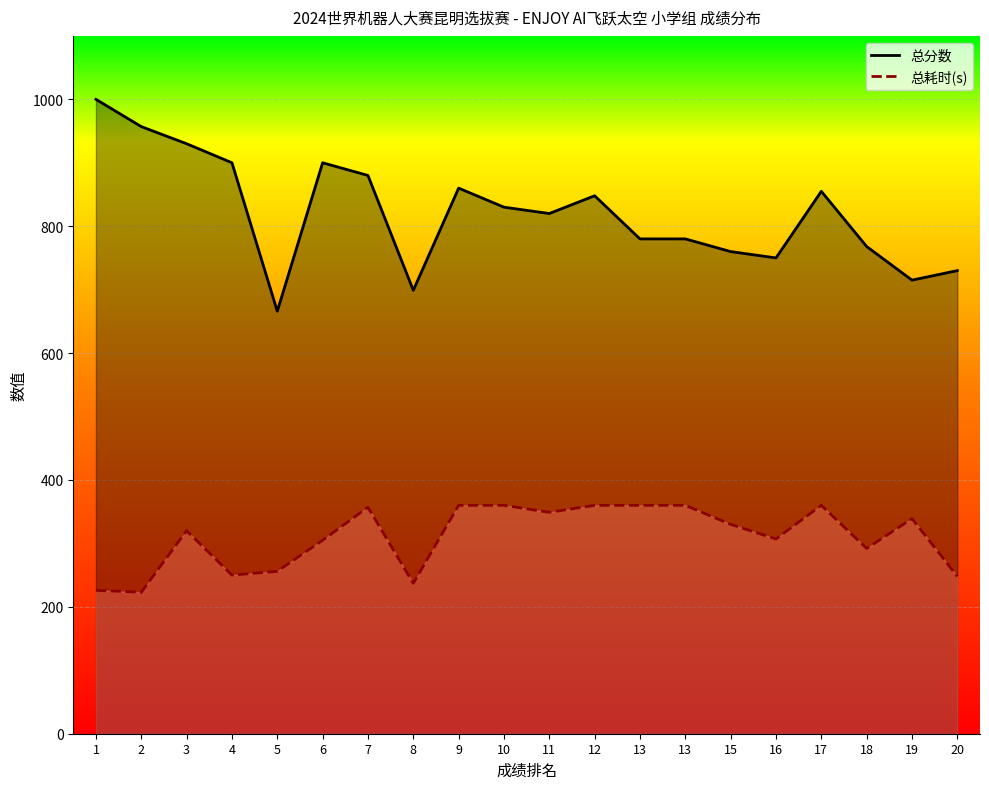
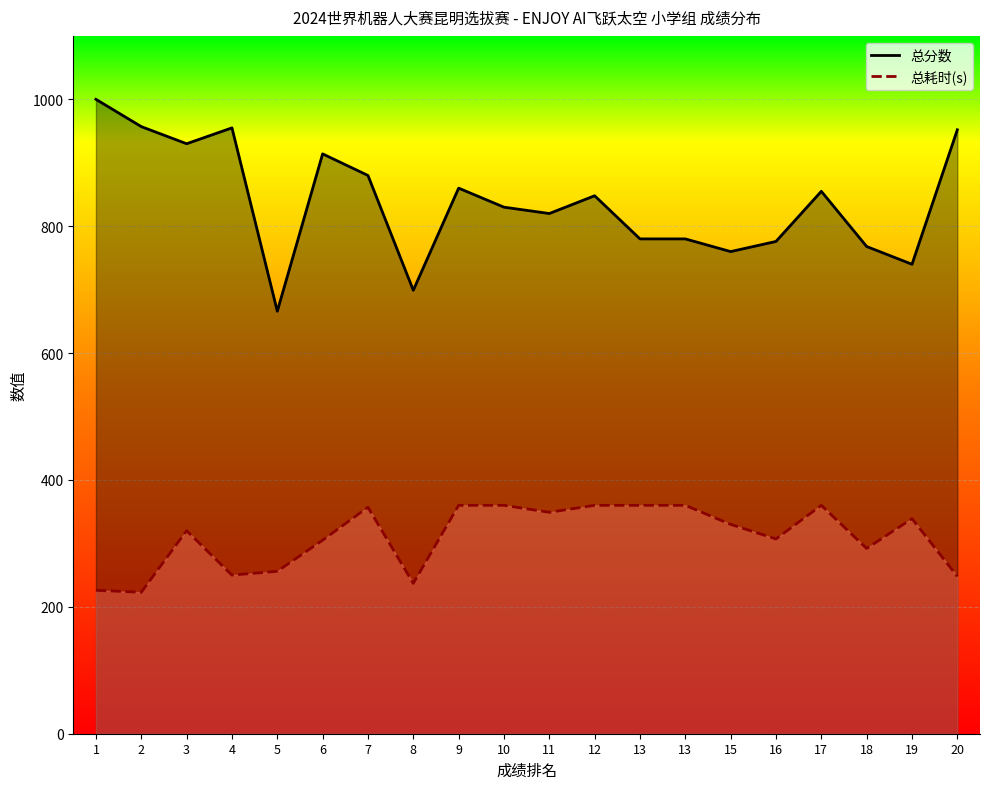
总分数, 4: 900 -> 960
总分数, 6: 900 -> 910
总分数, 16: 750 -> 780
总分数, 19: 720 -> 740
总分数, 20: 730 -> 950
